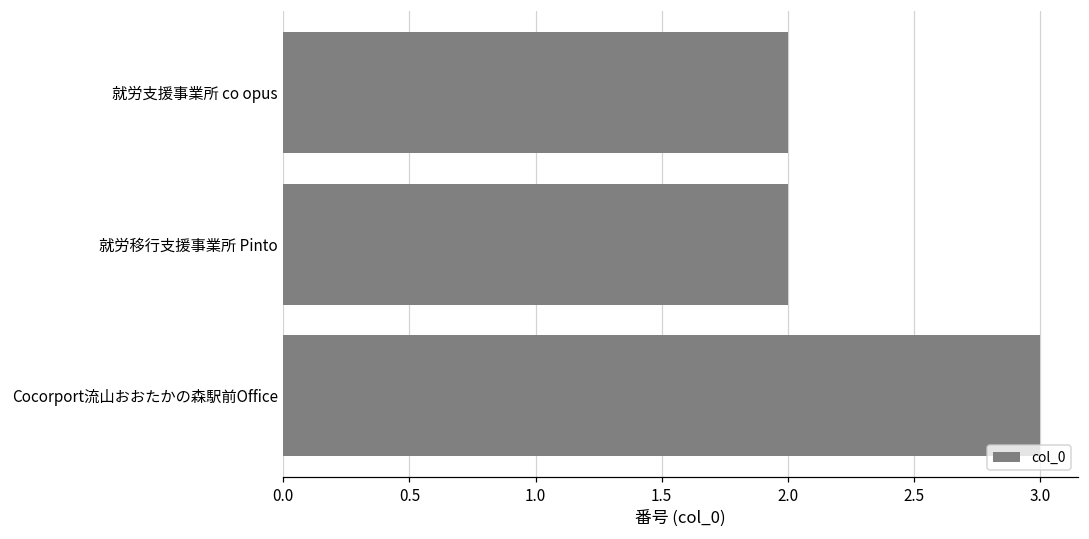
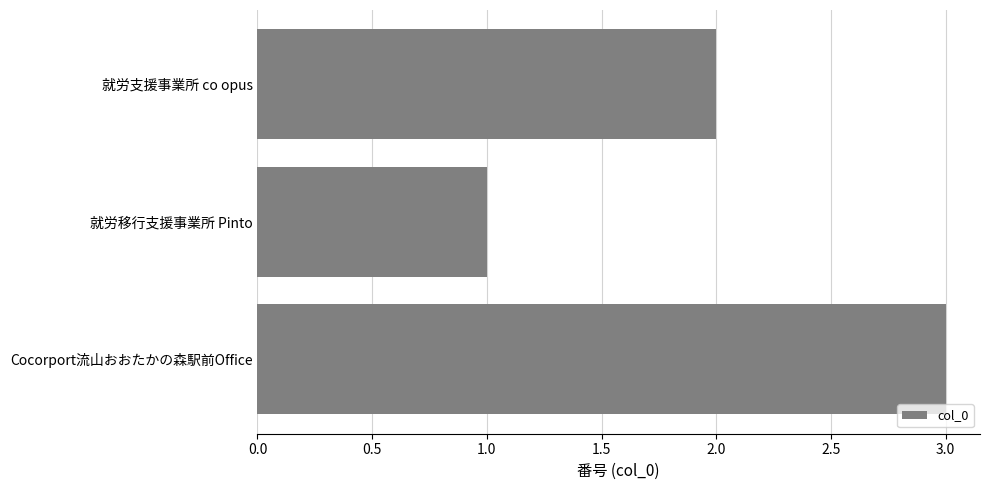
就労移行支援事業所 Pinto: 2 -> 1
